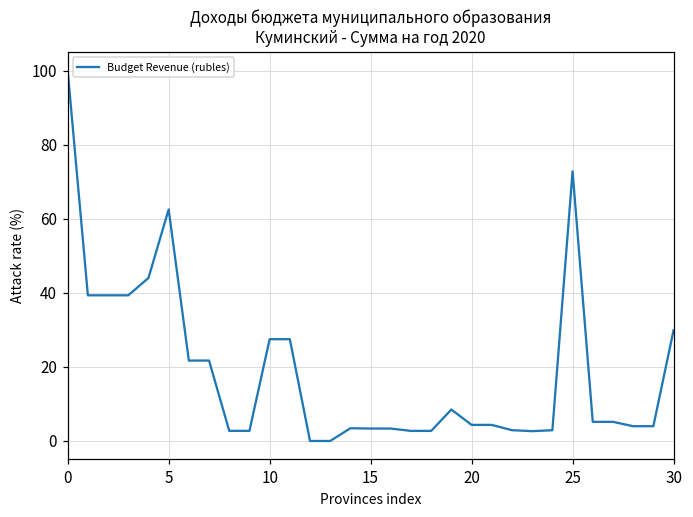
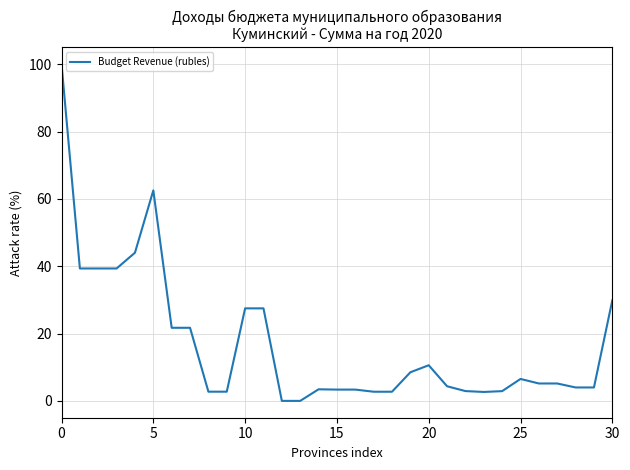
20: 4 -> 11
25: 73 -> 7
